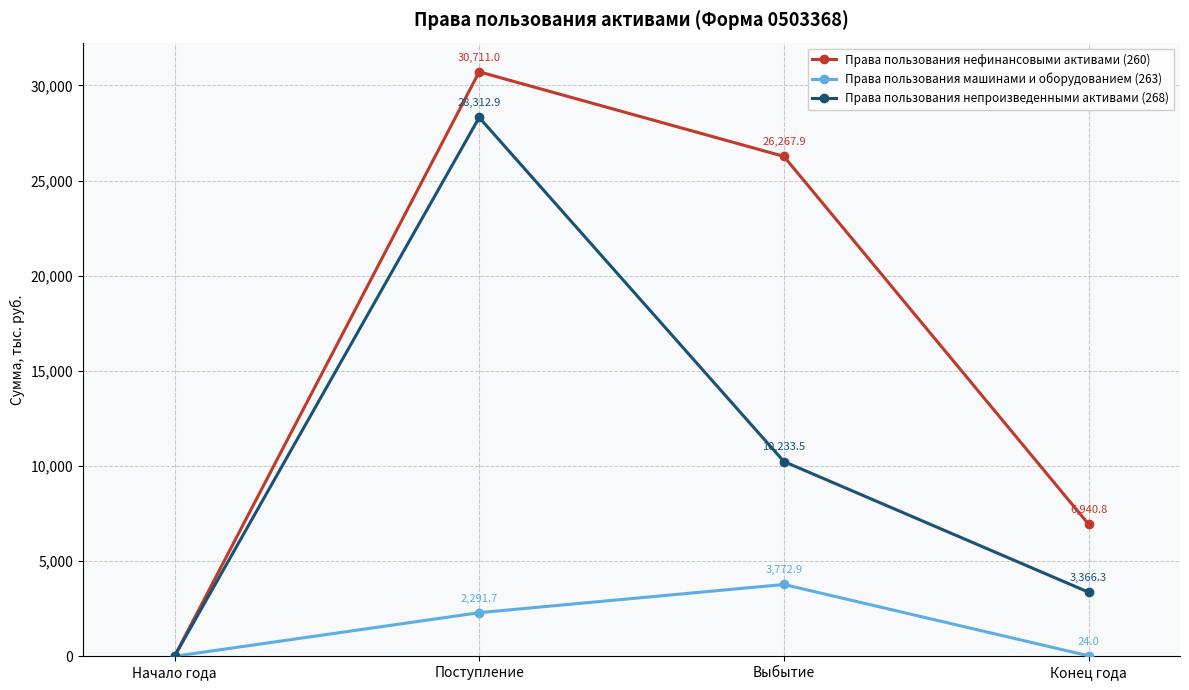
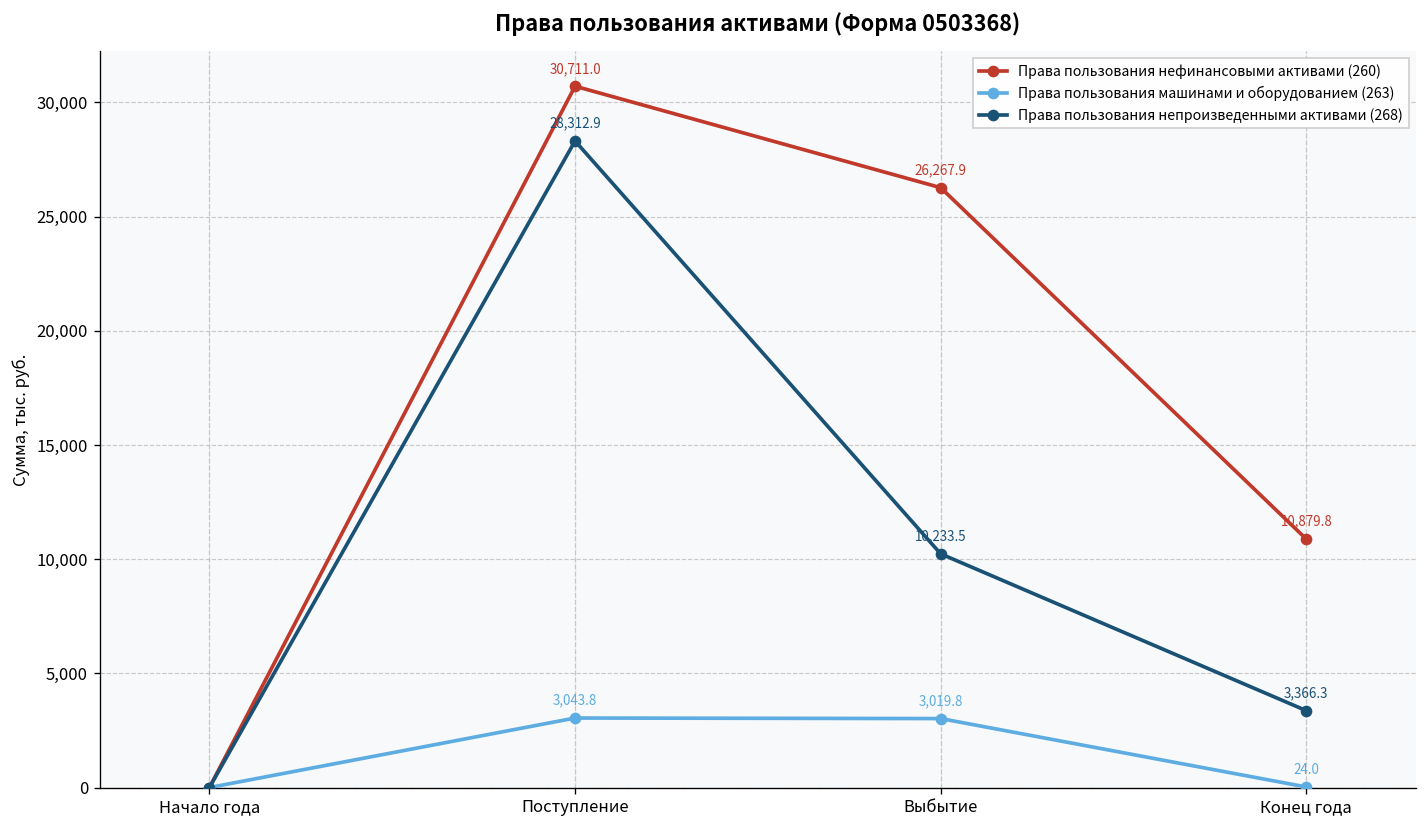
Права пользования машинами и оборудованием (263), Поступление: 2,291.7 -> 3,043.8
Права пользования машинами и оборудованием (263), Выбытие: 3,772.9 -> 3,019.8
Права пользования нефинансовыми активами (260), Конец года: 6,940.8 -> 10,879.8
